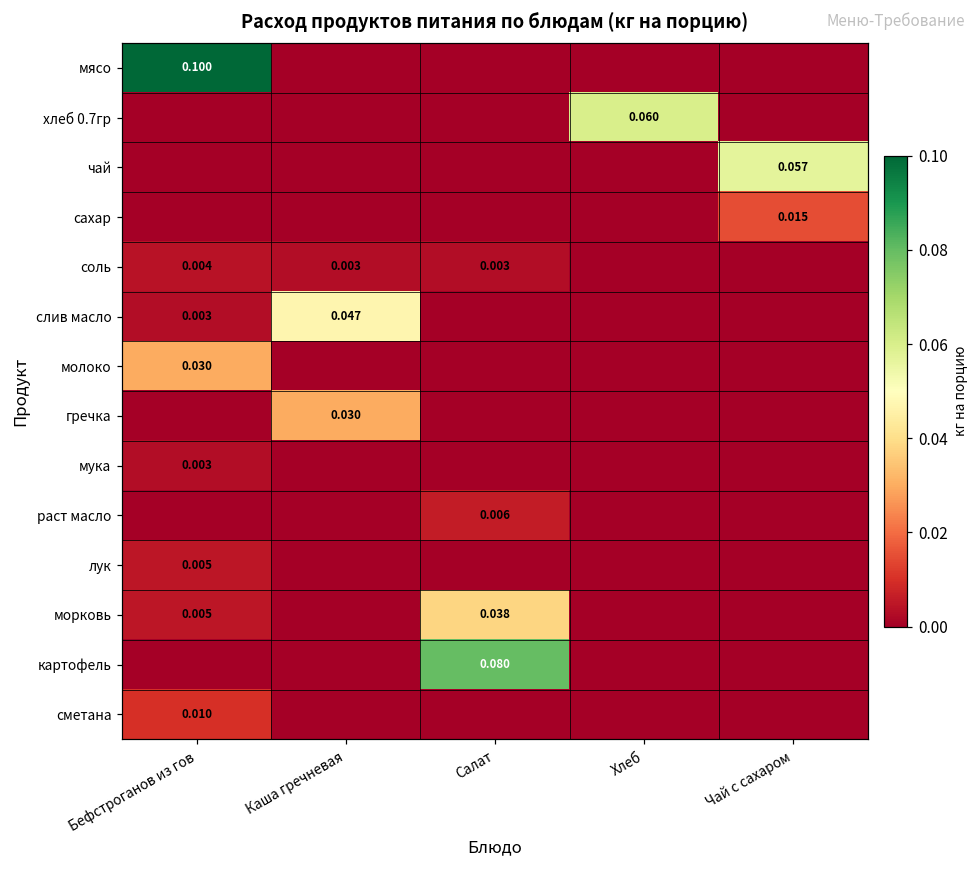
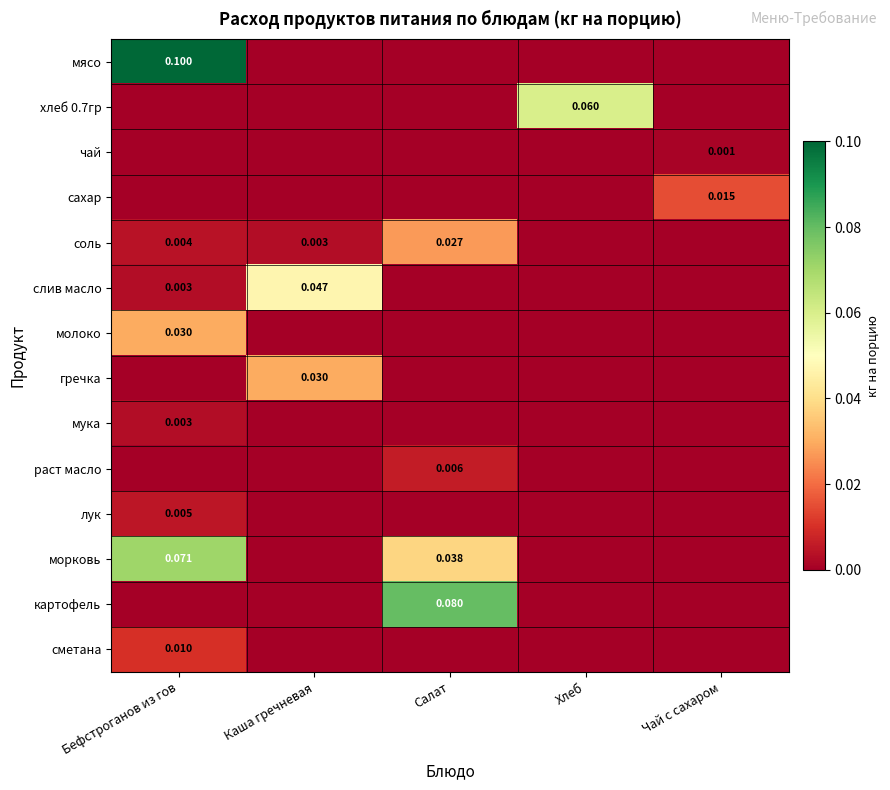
чай, Чай с сахаром: 0.057 -> 0.001
соль, Салат: 0.003 -> 0.027
морковь, Бефстроганов из гов: 0.005 -> 0.071
